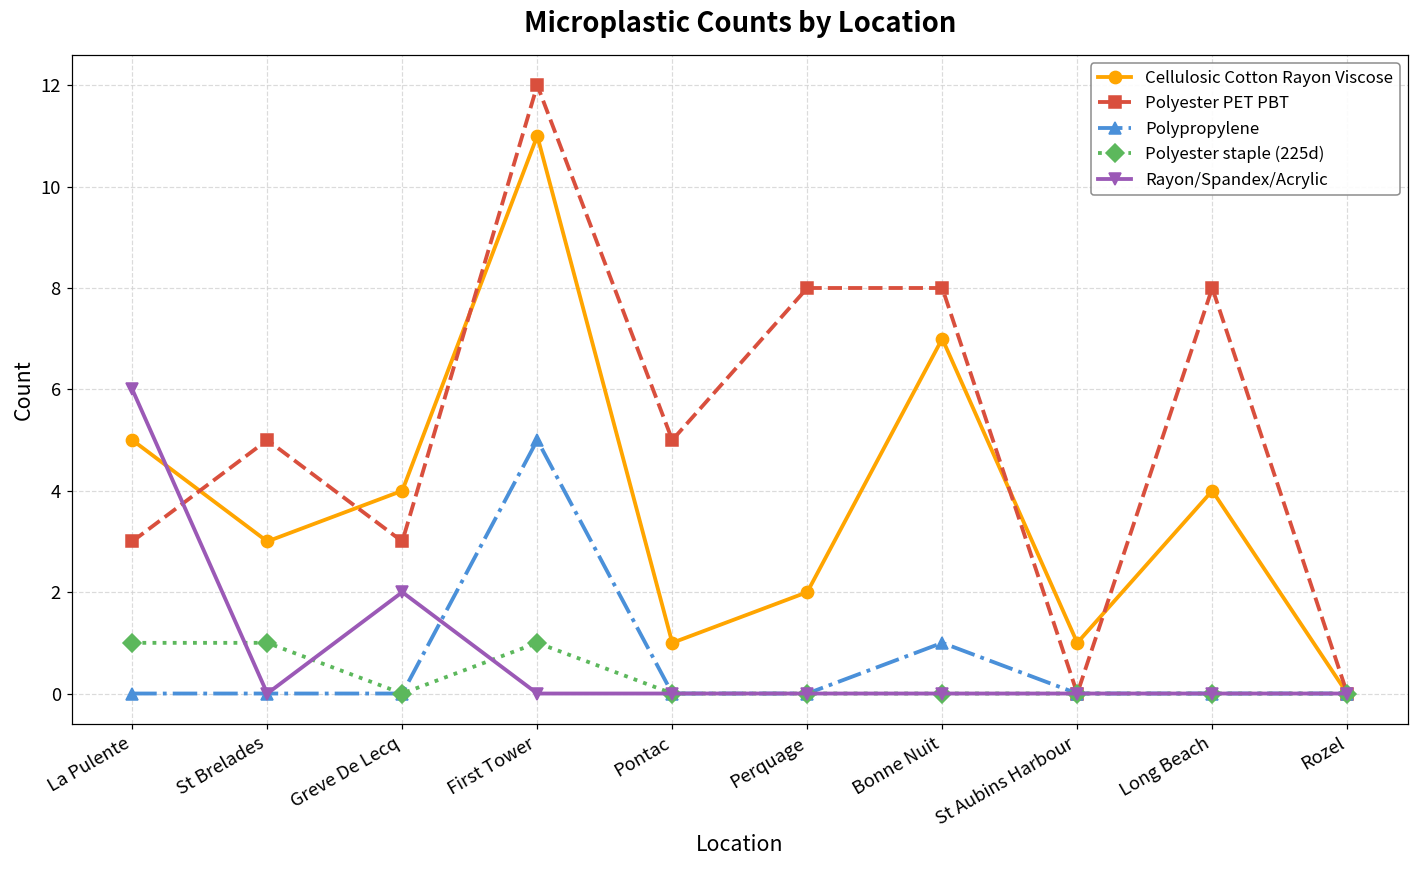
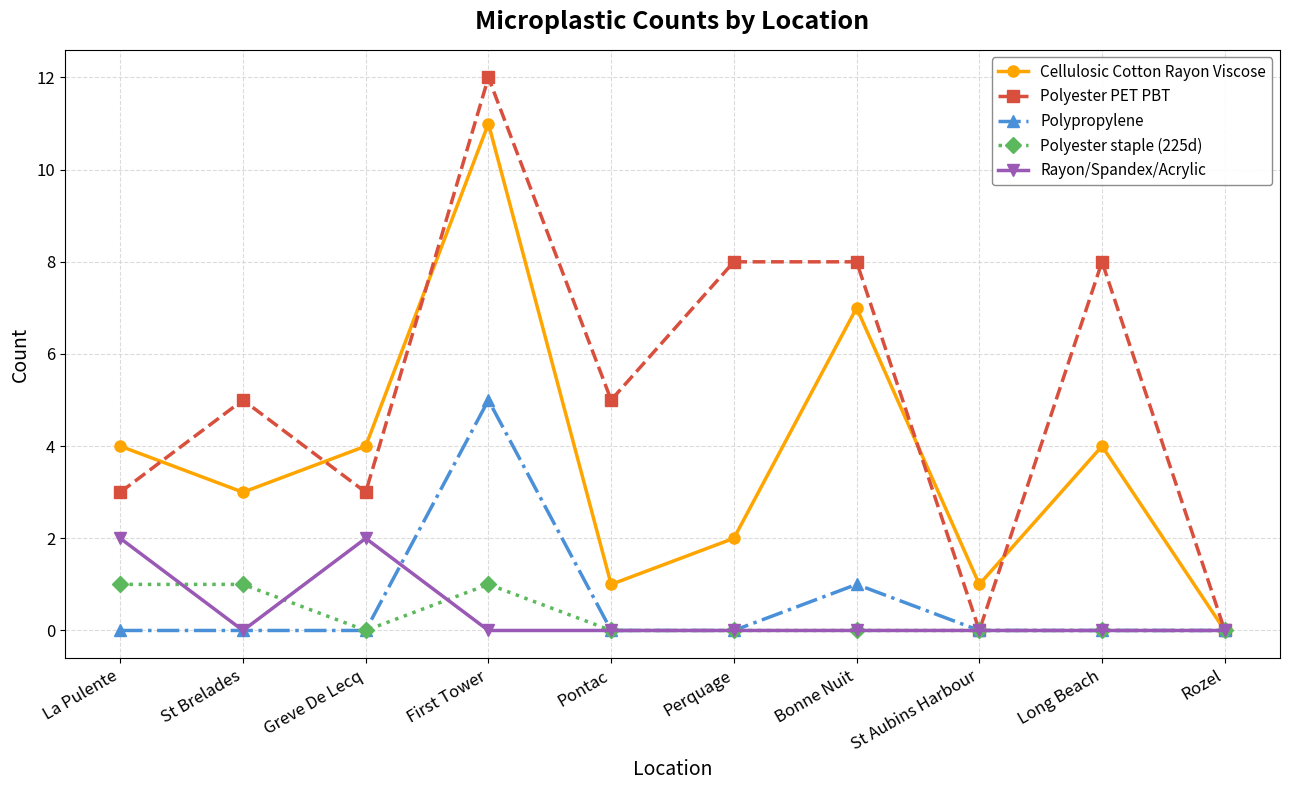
Cellulosic Cotton Rayon Viscose, La Pulente: 5 -> 4
Rayon/Spandex/Acrylic, La Pulente: 6 -> 2
